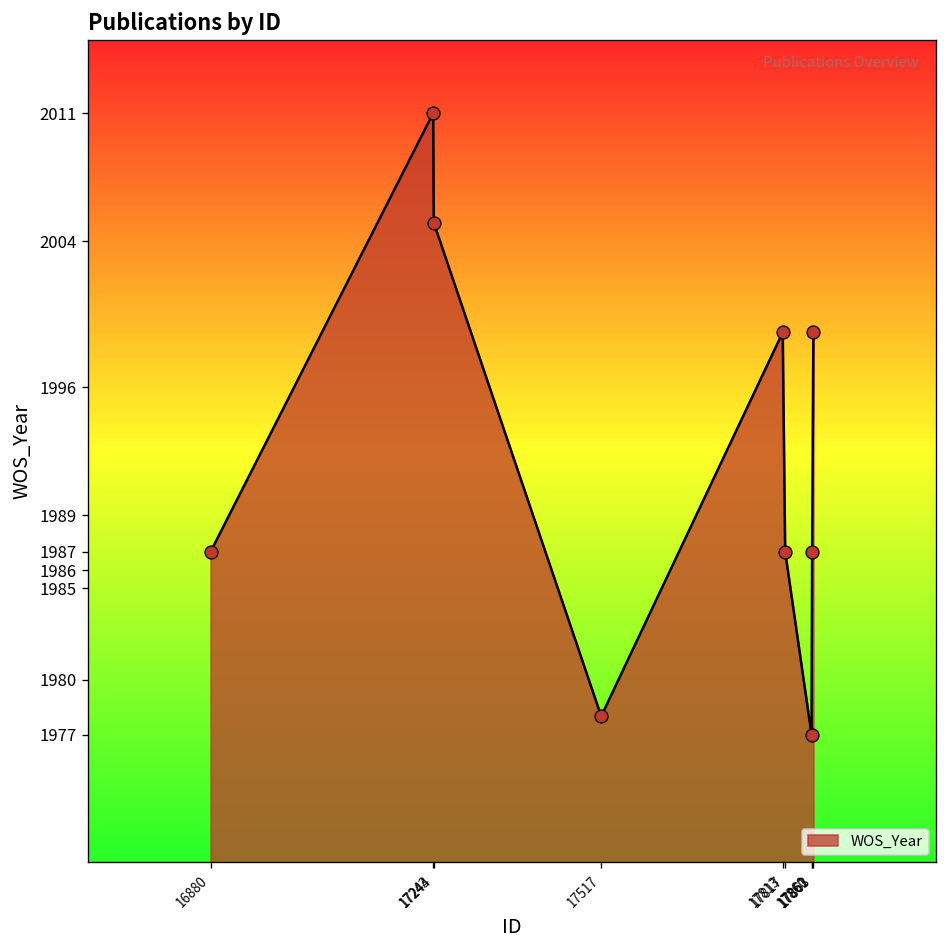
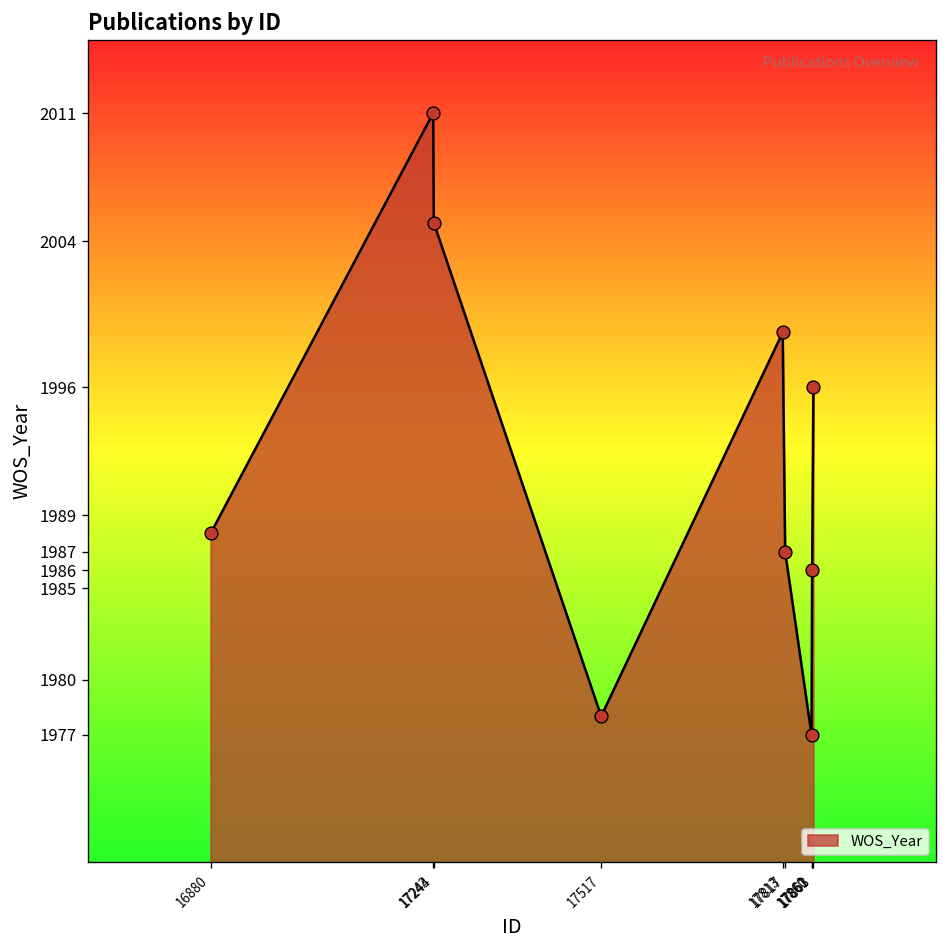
16880: 1987 -> 1988
17861: 1987 -> 1986
17863: 1999 -> 1996
